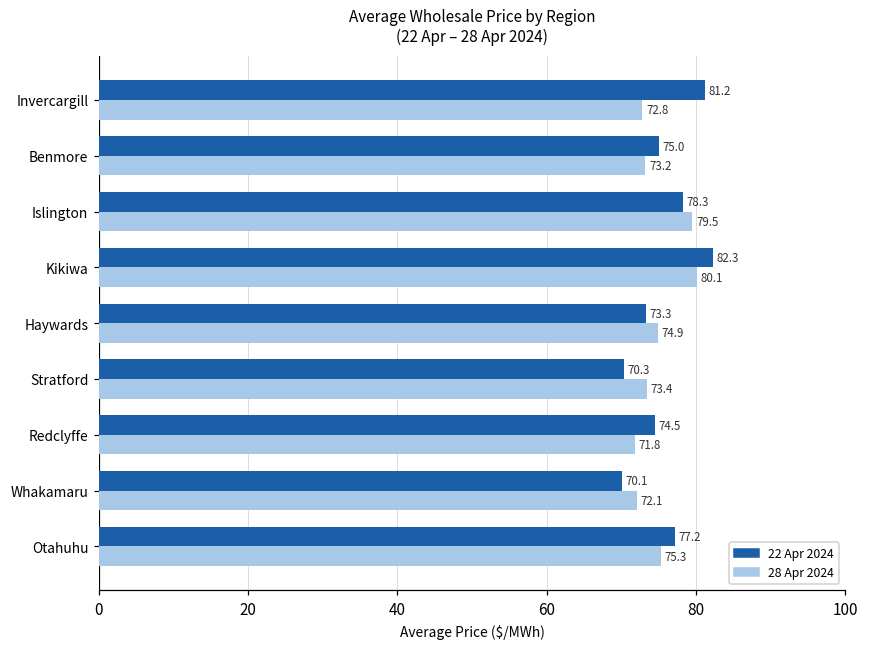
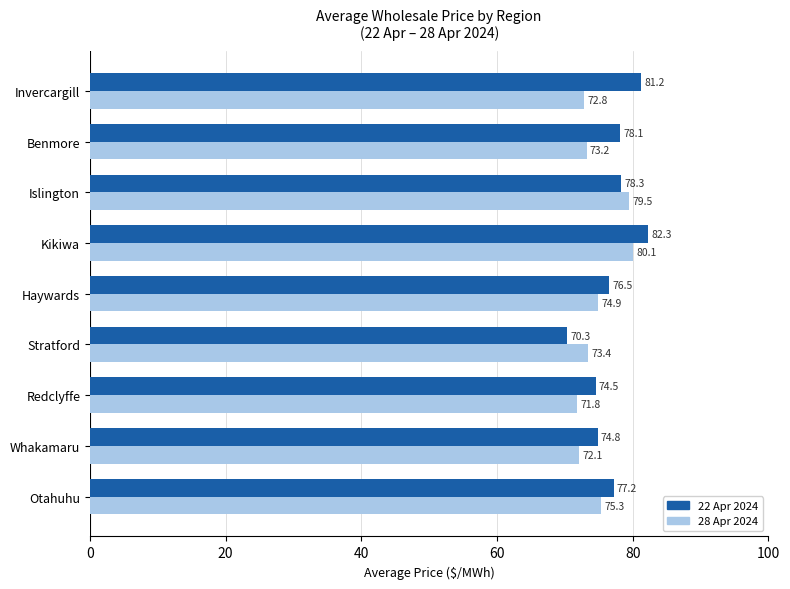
22 Apr 2024, Benmore: 75.0 -> 78.1
22 Apr 2024, Haywards: 73.3 -> 76.5
22 Apr 2024, Whakamaru: 70.1 -> 74.8
